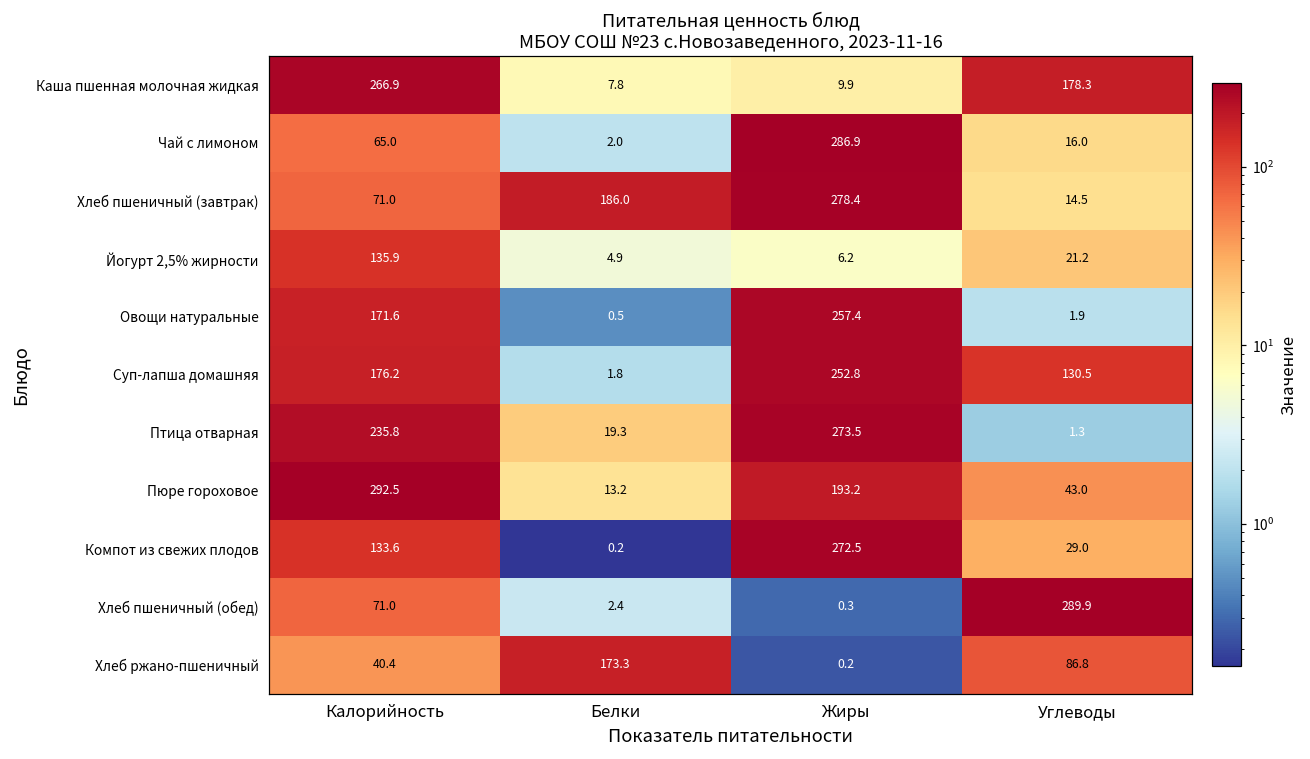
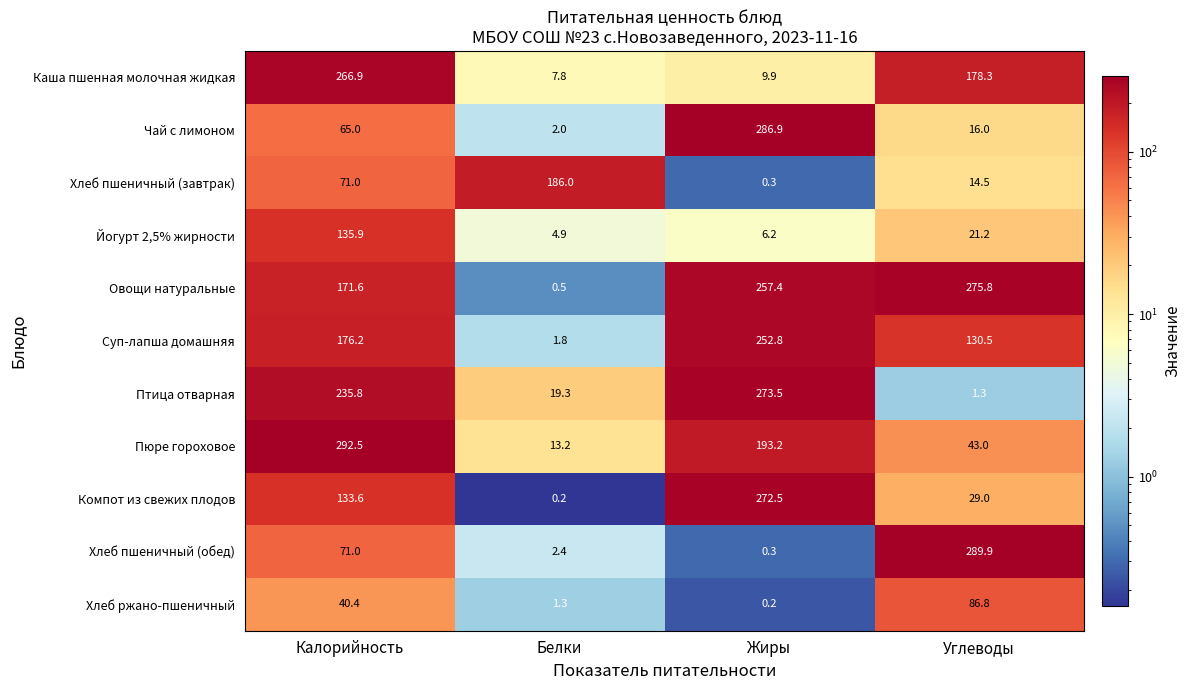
Хлеб пшеничный (завтрак), Жиры: 278.4 -> 0.3
Овощи натуральные, Углеводы: 1.9 -> 275.8
Хлеб ржано-пшеничный, Белки: 173.3 -> 1.3
